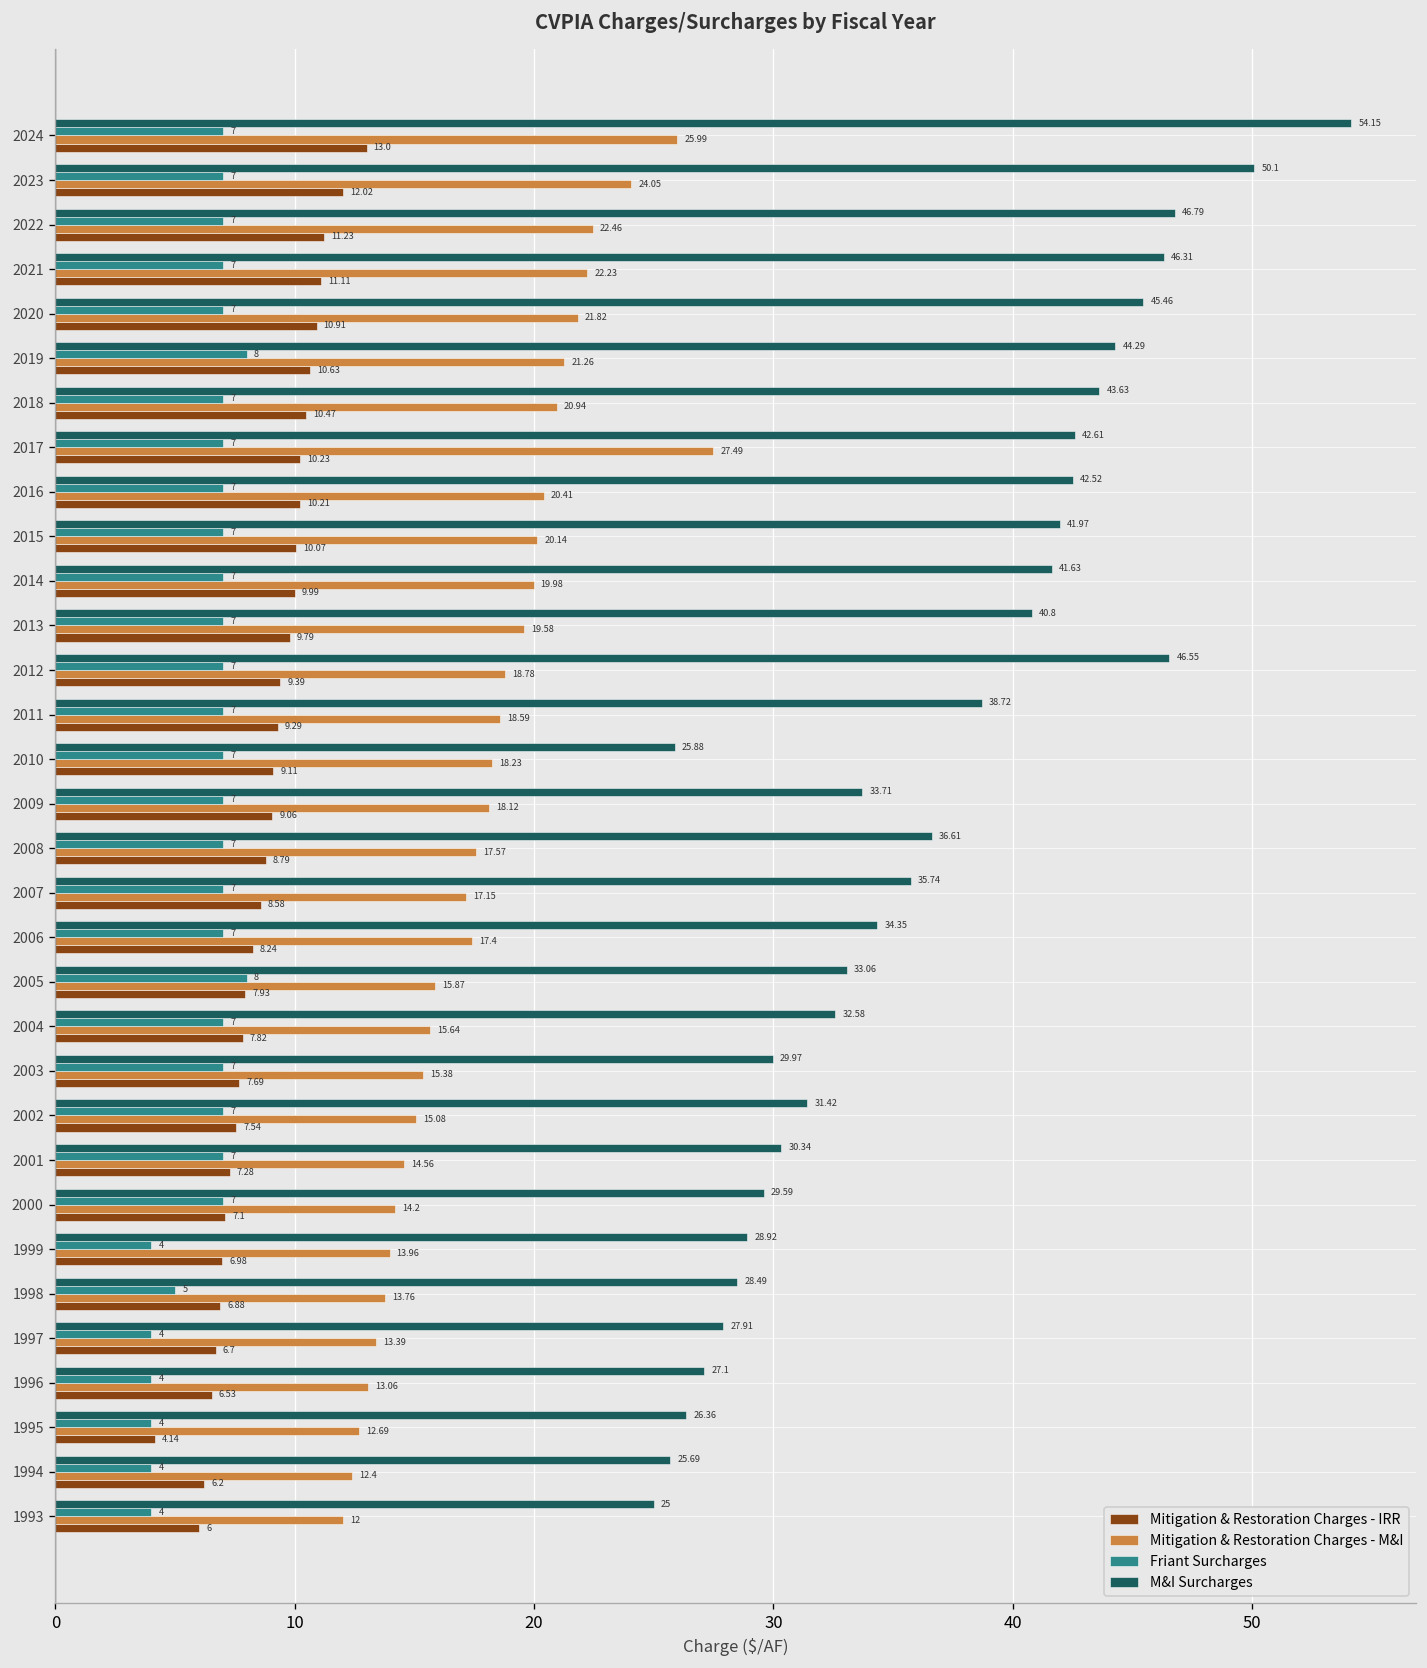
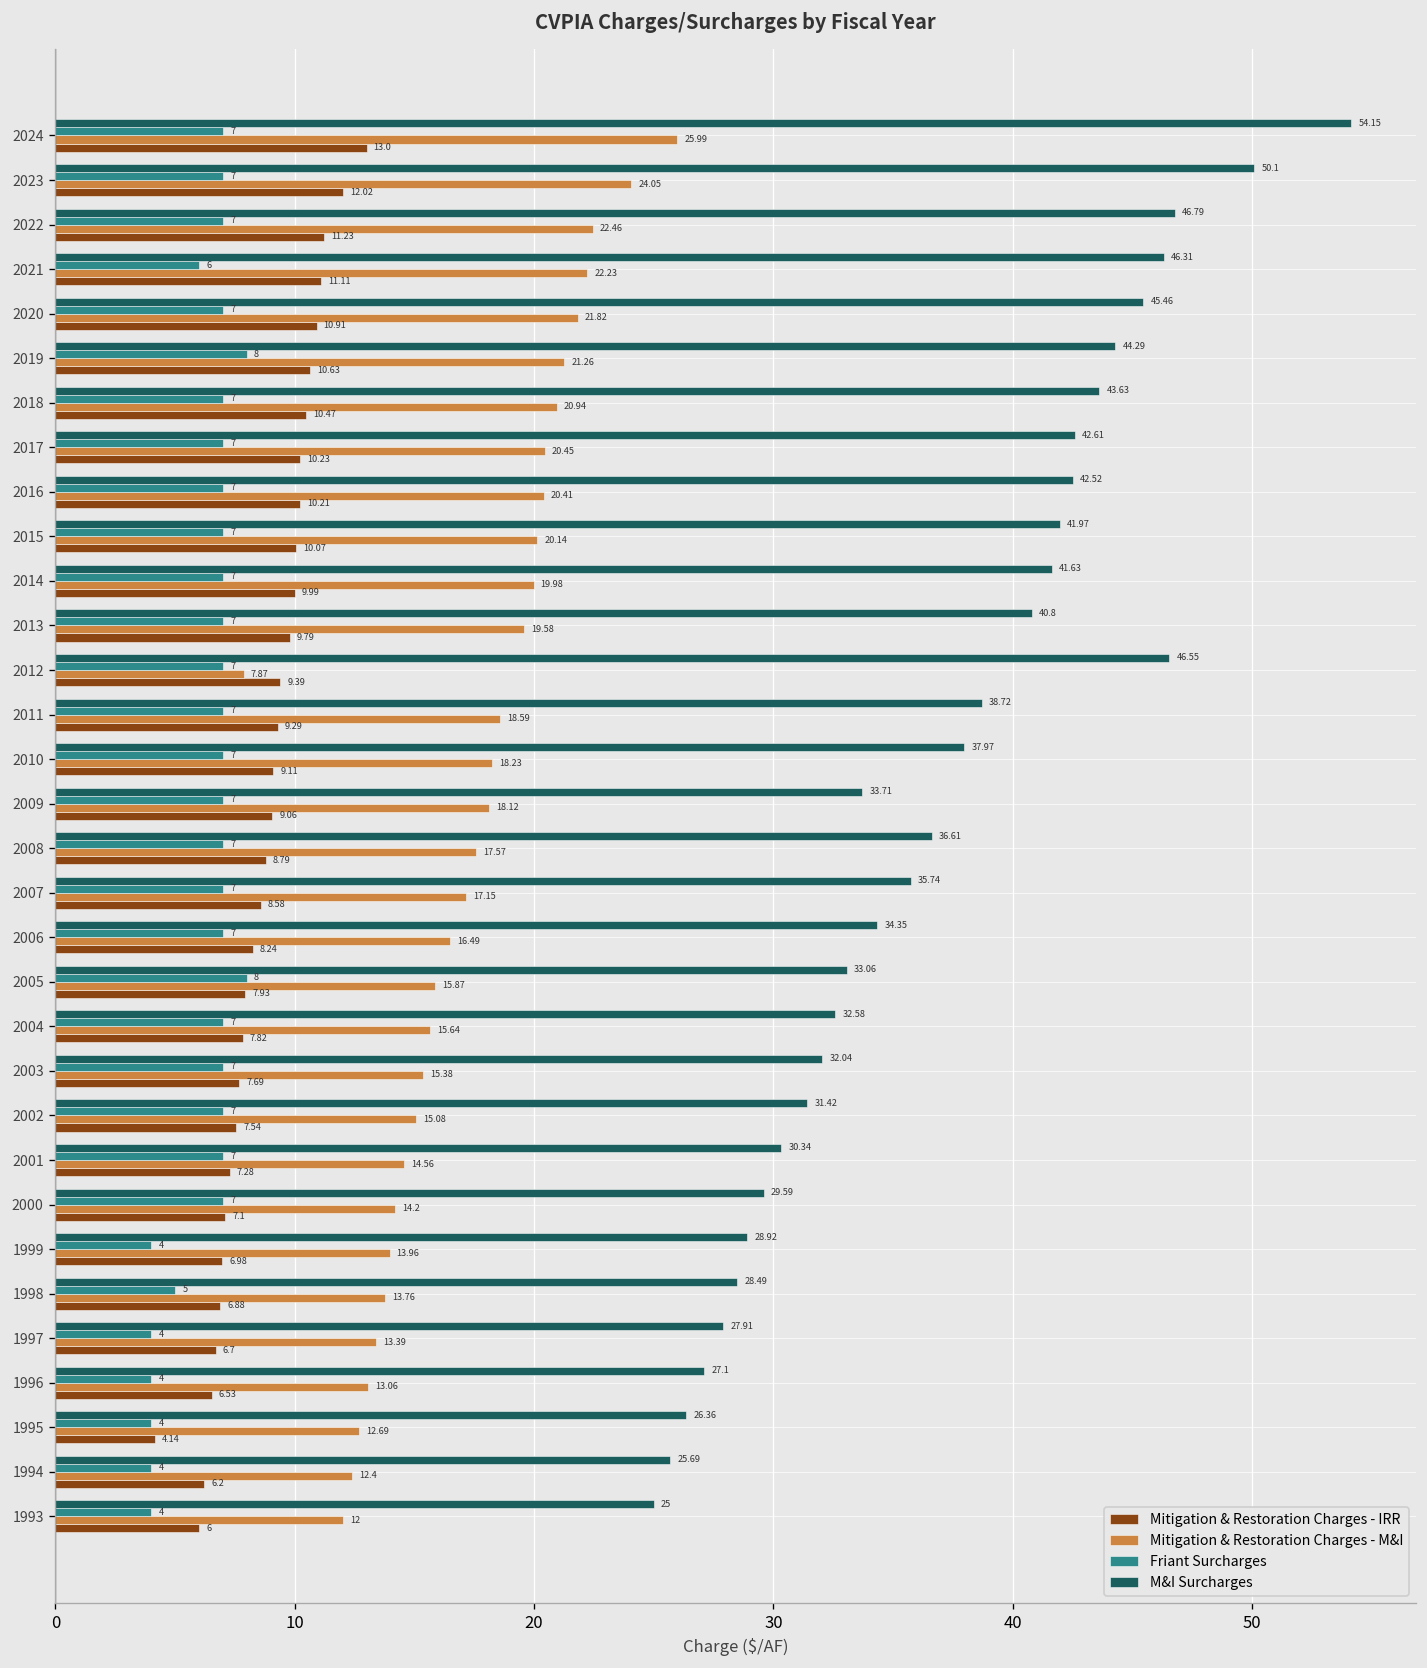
Friant Surcharges, 2021: 7 -> 6
Mitigation & Restoration Charges - M&I, 2017: 27.49 -> 20.45
Mitigation & Restoration Charges - M&I, 2012: 18.78 -> 7.87
M&I Surcharges, 2010: 25.88 -> 37.97
Mitigation & Restoration Charges - M&I, 2006: 17.4 -> 16.49
M&I Surcharges, 2003: 29.97 -> 32.04
